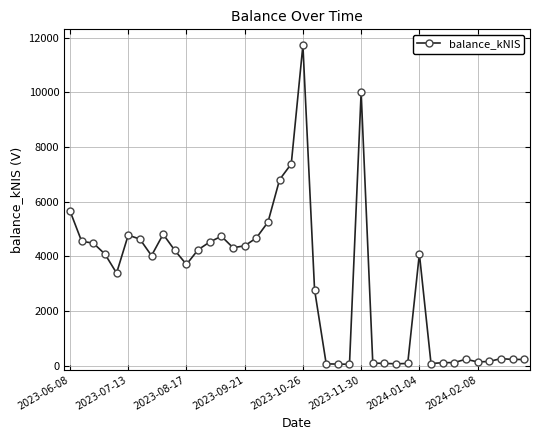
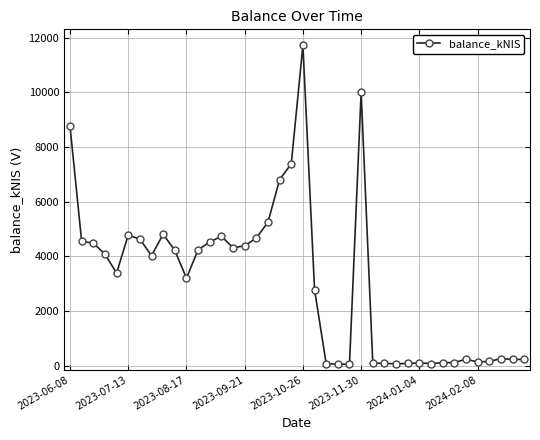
2023-06-08: 5700 -> 8800
2023-08-17: 3700 -> 3200
2024-01-04: 4100 -> 100
